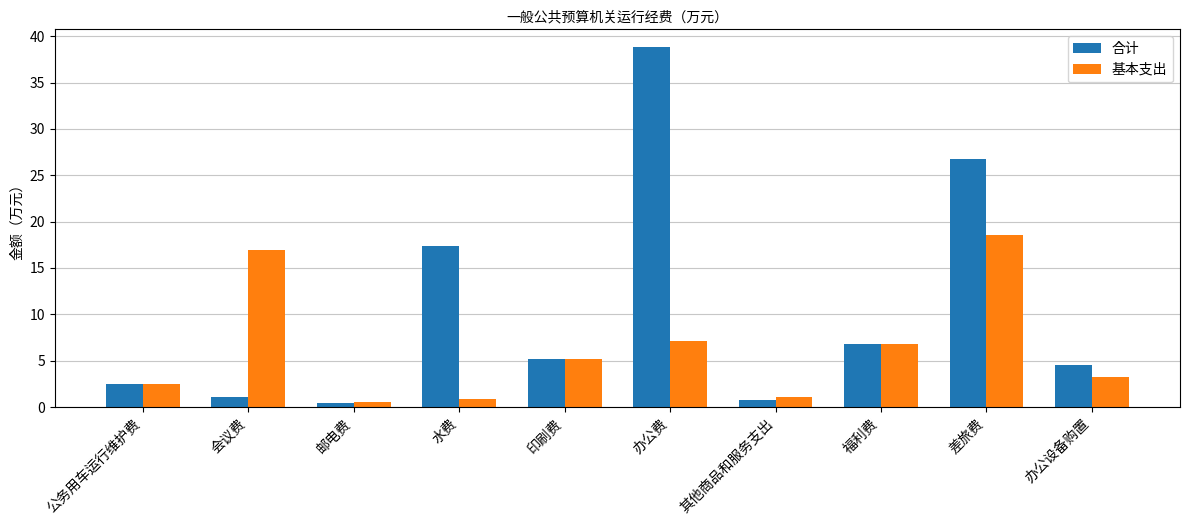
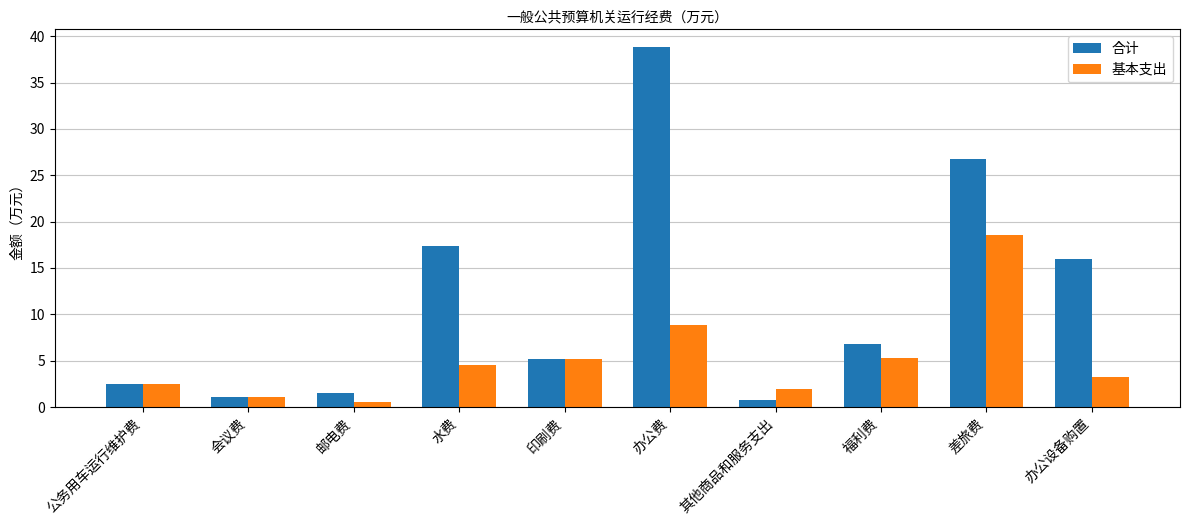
基本支出, 会议费: 17 -> 1
合计, 邮电费: 0 -> 2
基本支出, 水费: 1 -> 5
基本支出, 办公费: 7 -> 9
基本支出, 其他商品和服务支出: 1 -> 2
基本支出, 福利费: 7 -> 5
合计, 办公设备购置: 5 -> 16
